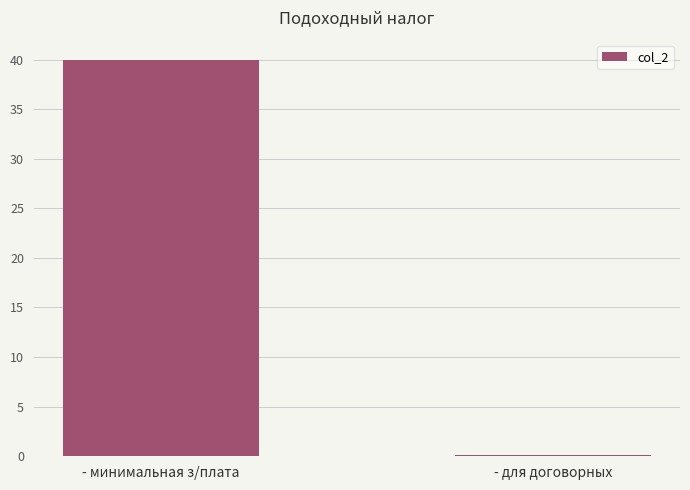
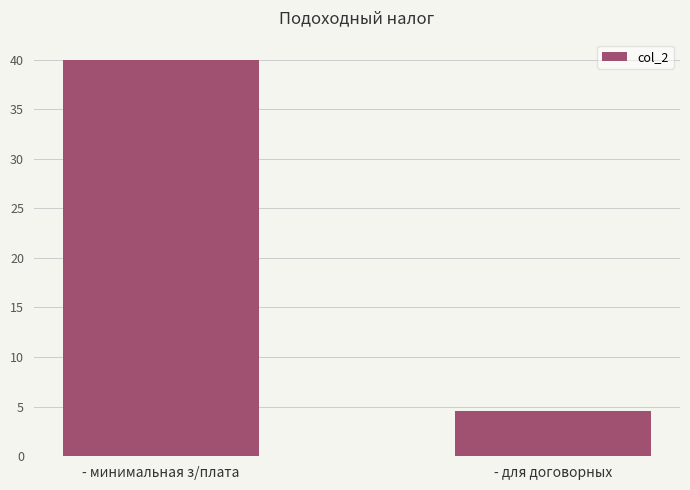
- для договорных: 0 -> 5
